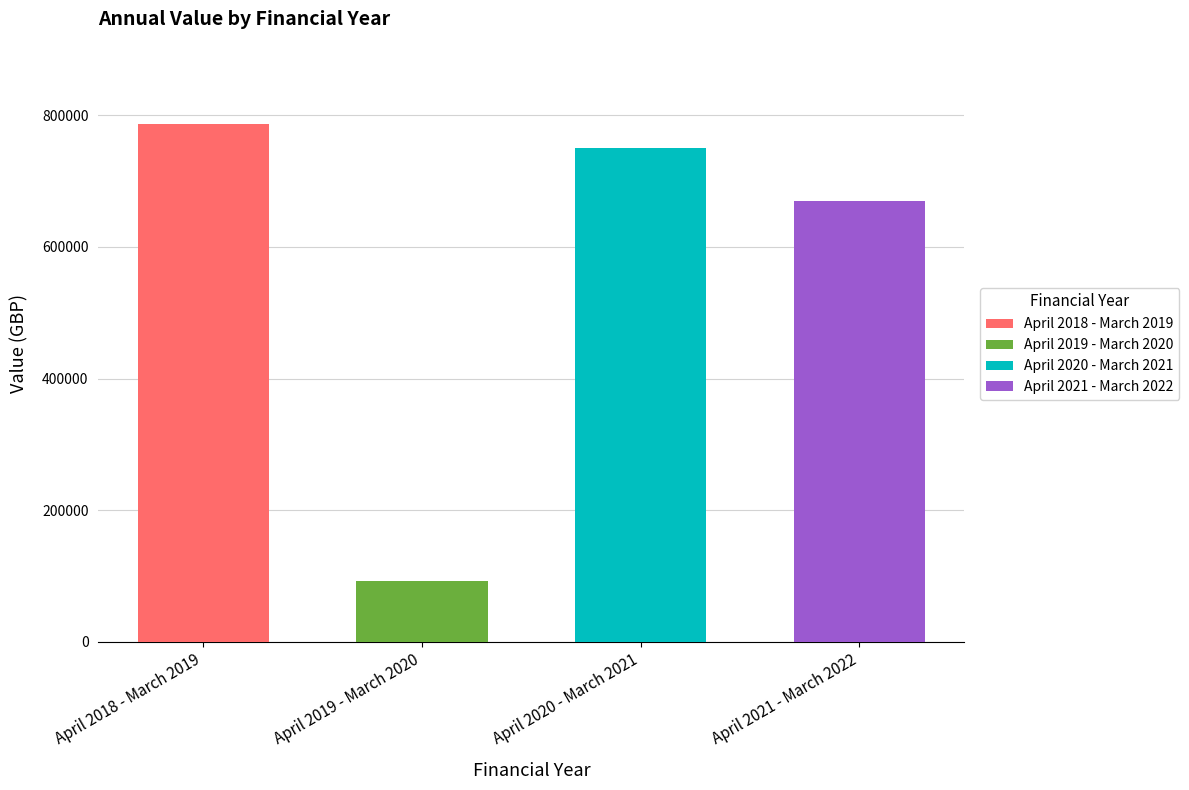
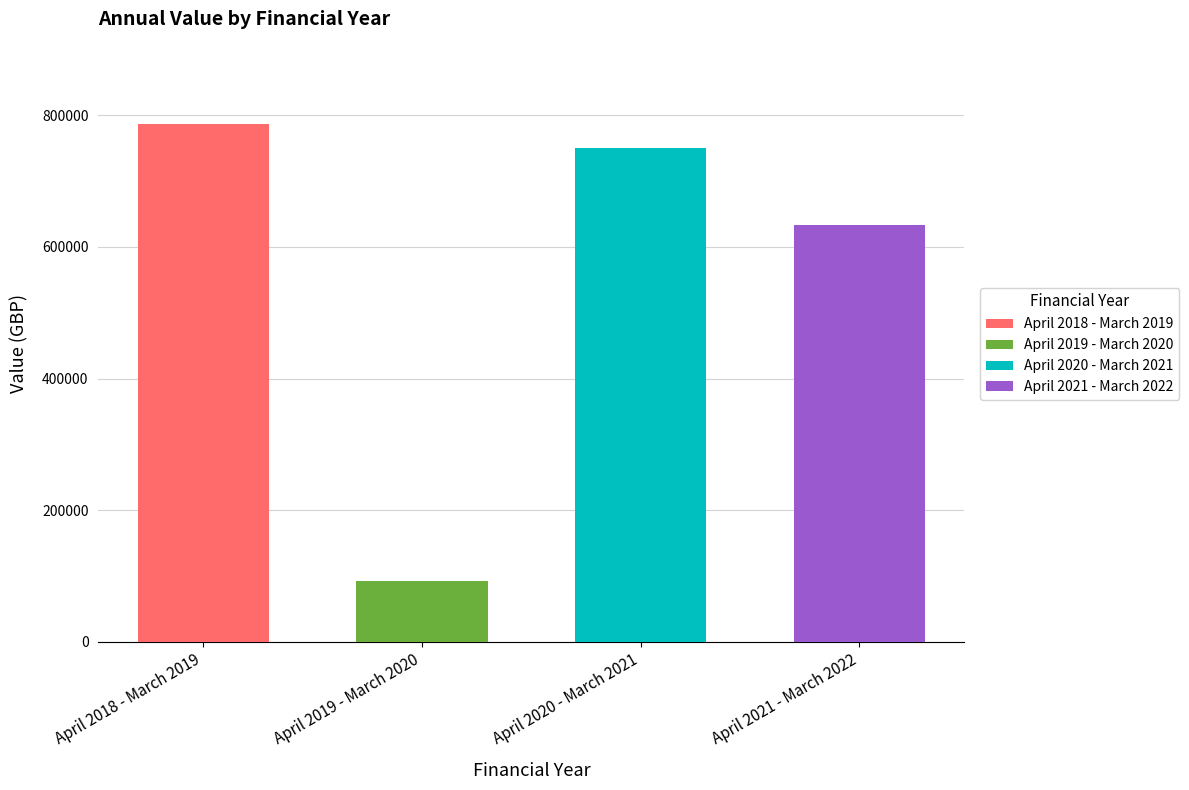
April 2021 - March 2022: 670000 -> 630000
